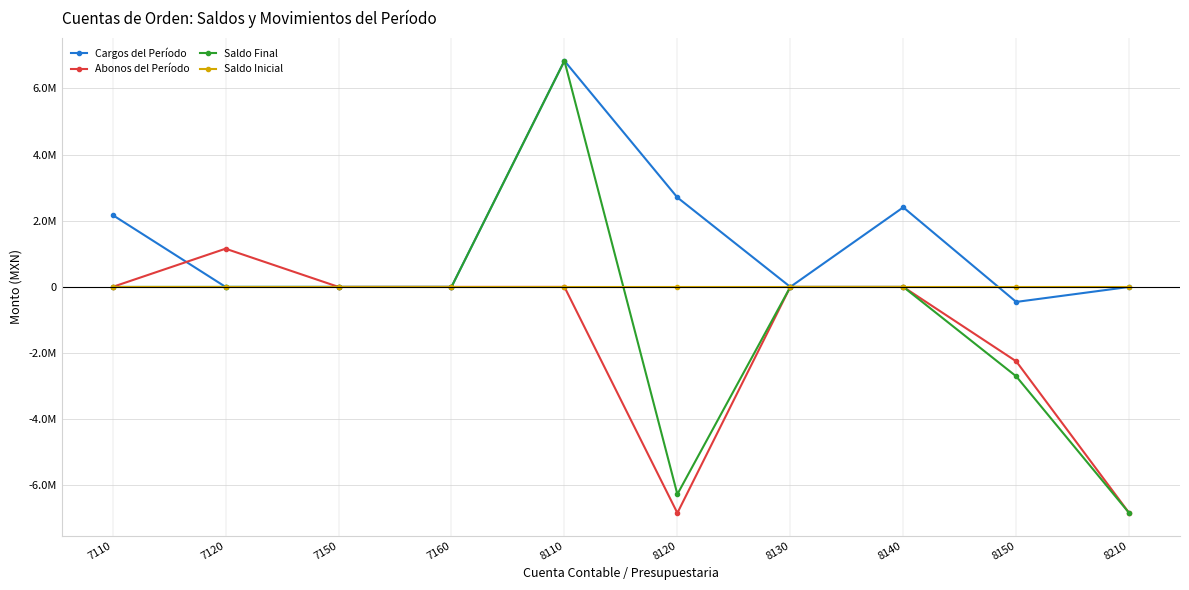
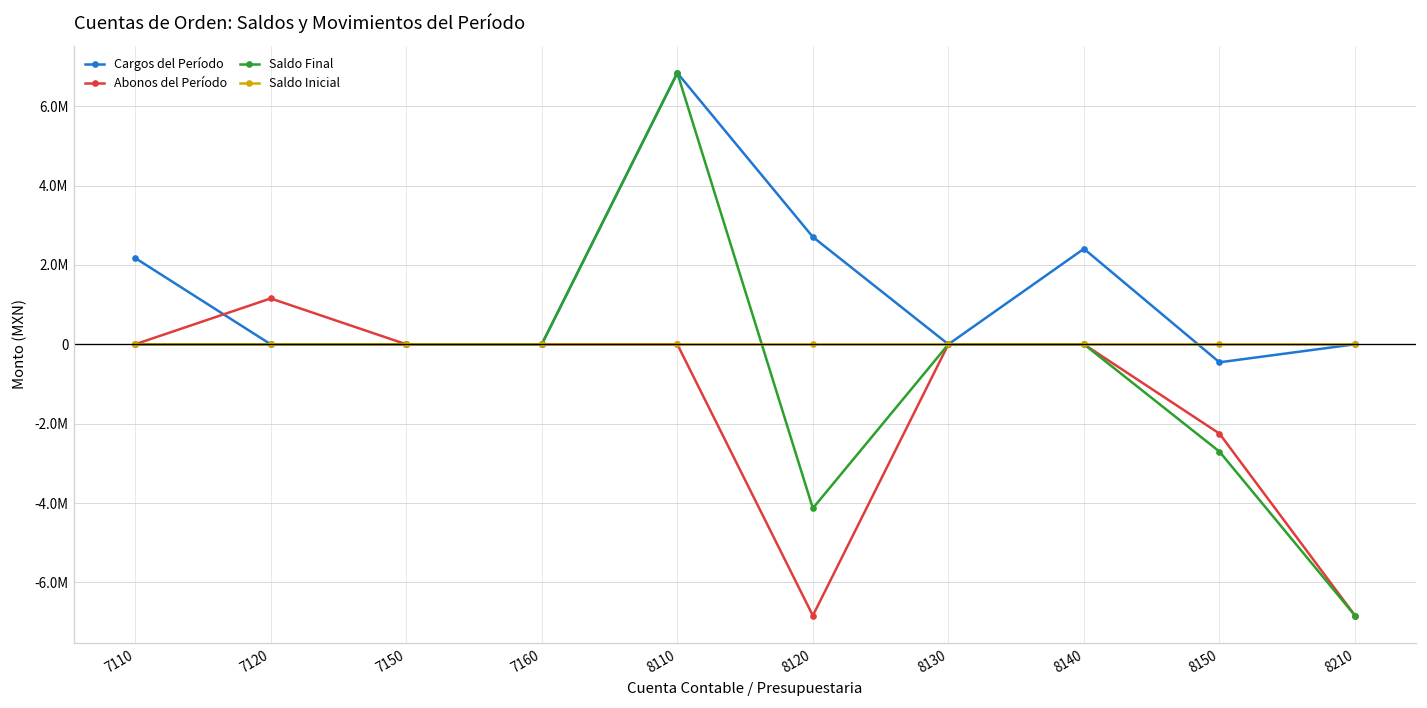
Saldo Final, 8120: -6300000 -> -4100000
